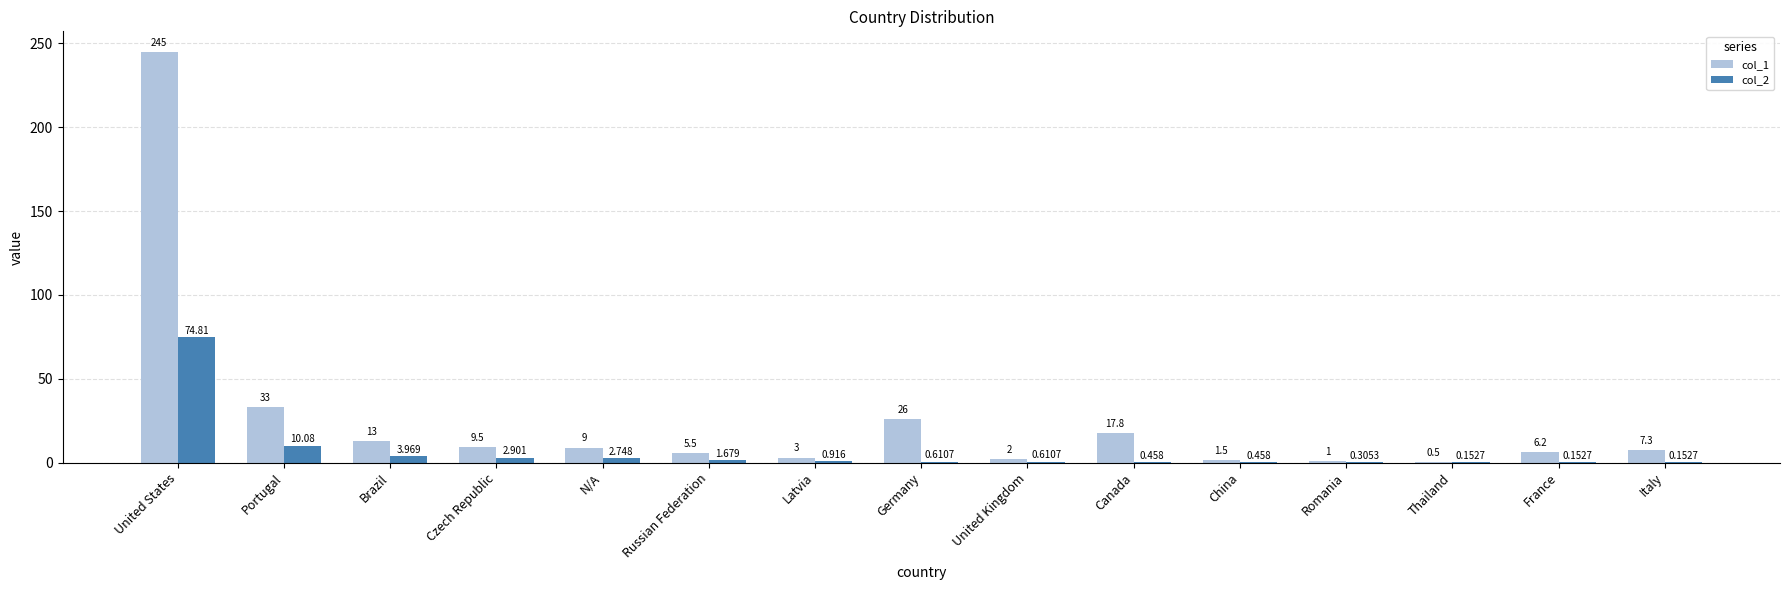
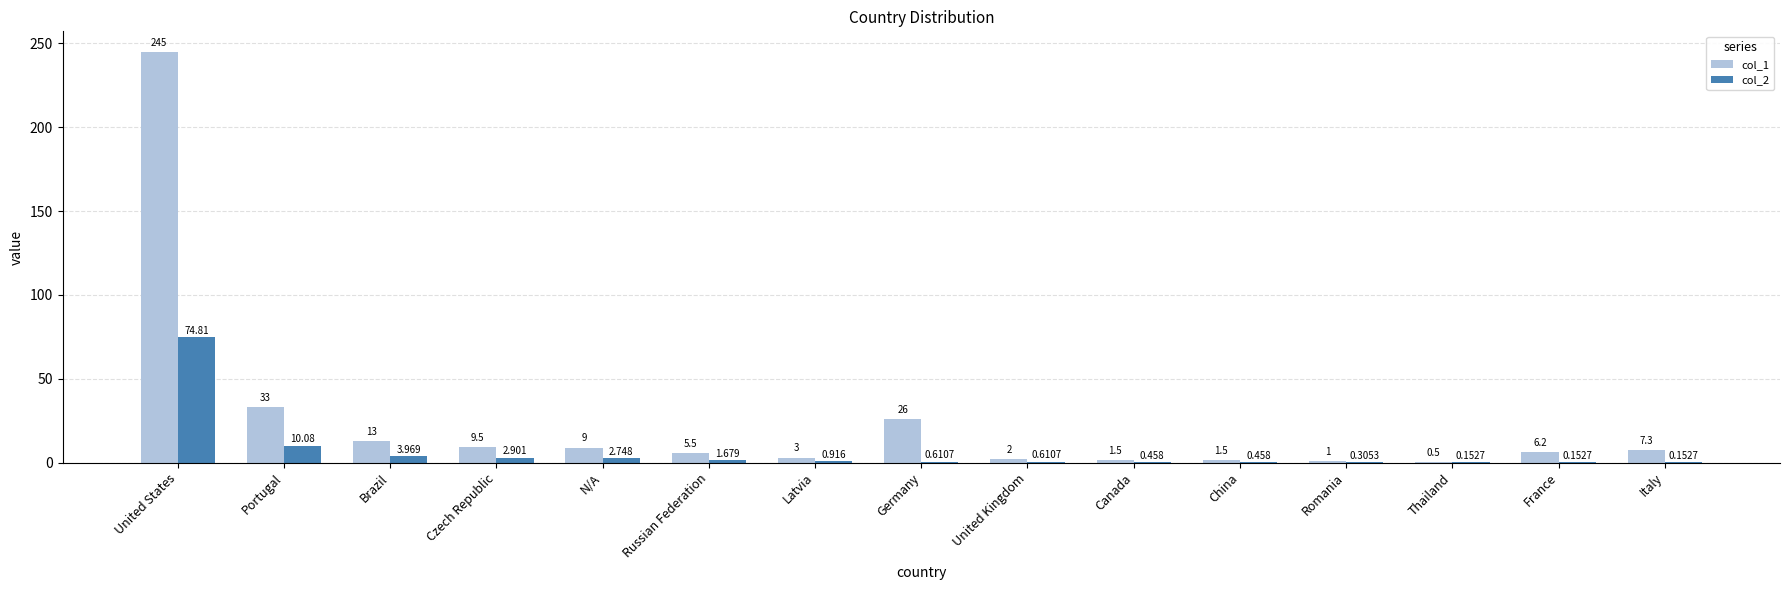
col_1, Canada: 17.8 -> 1.5
